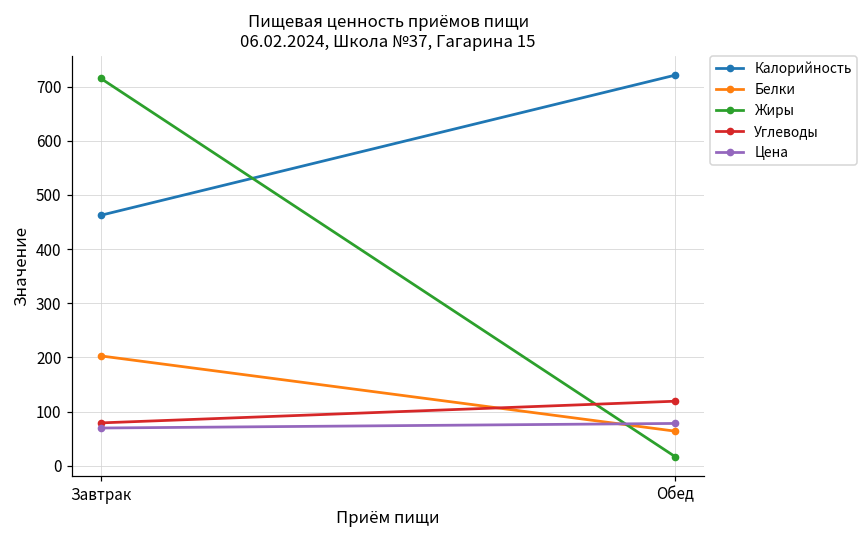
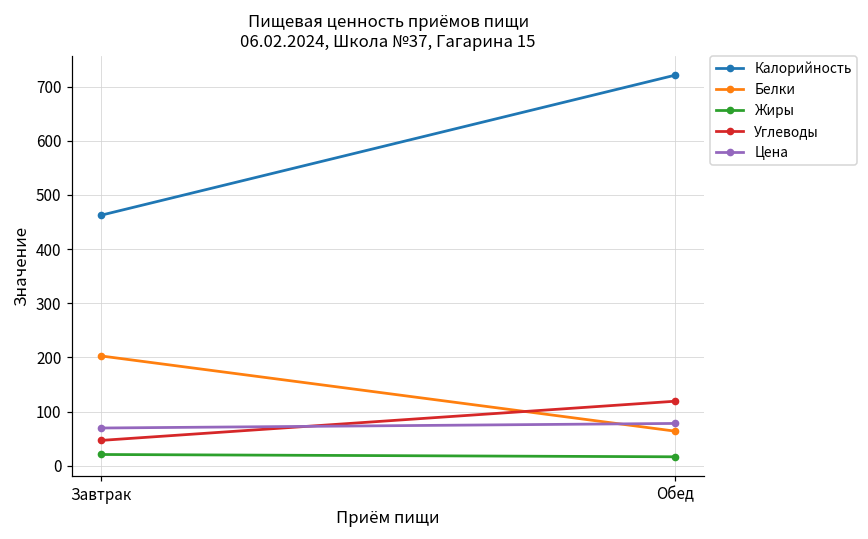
Жиры, Завтрак: 720 -> 20
Углеводы, Завтрак: 80 -> 50
